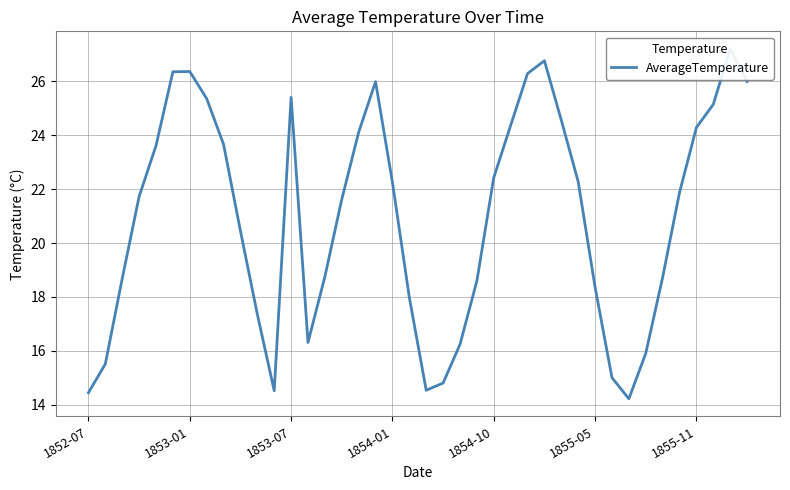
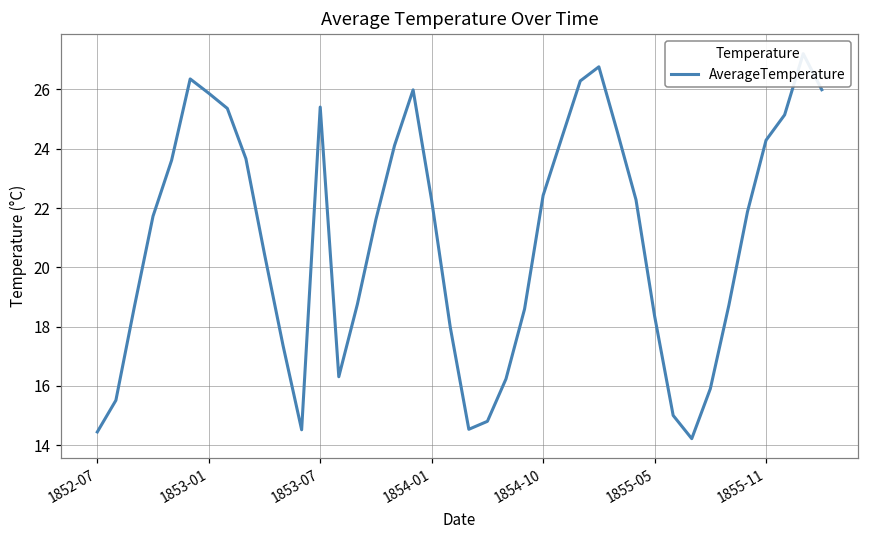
1853-01: 26.4 -> 25.9
